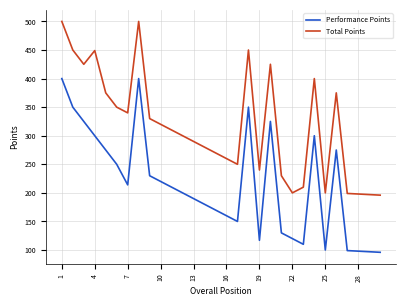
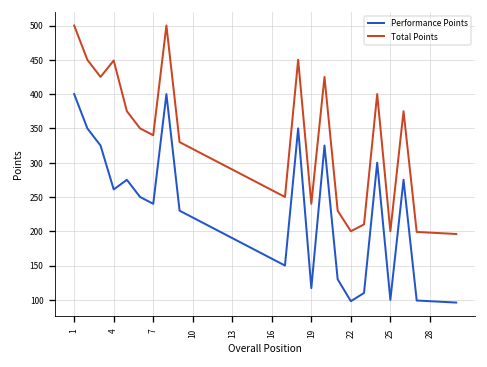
Performance Points, 4: 300 -> 260
Performance Points, 7: 210 -> 240
Performance Points, 22: 120 -> 100
